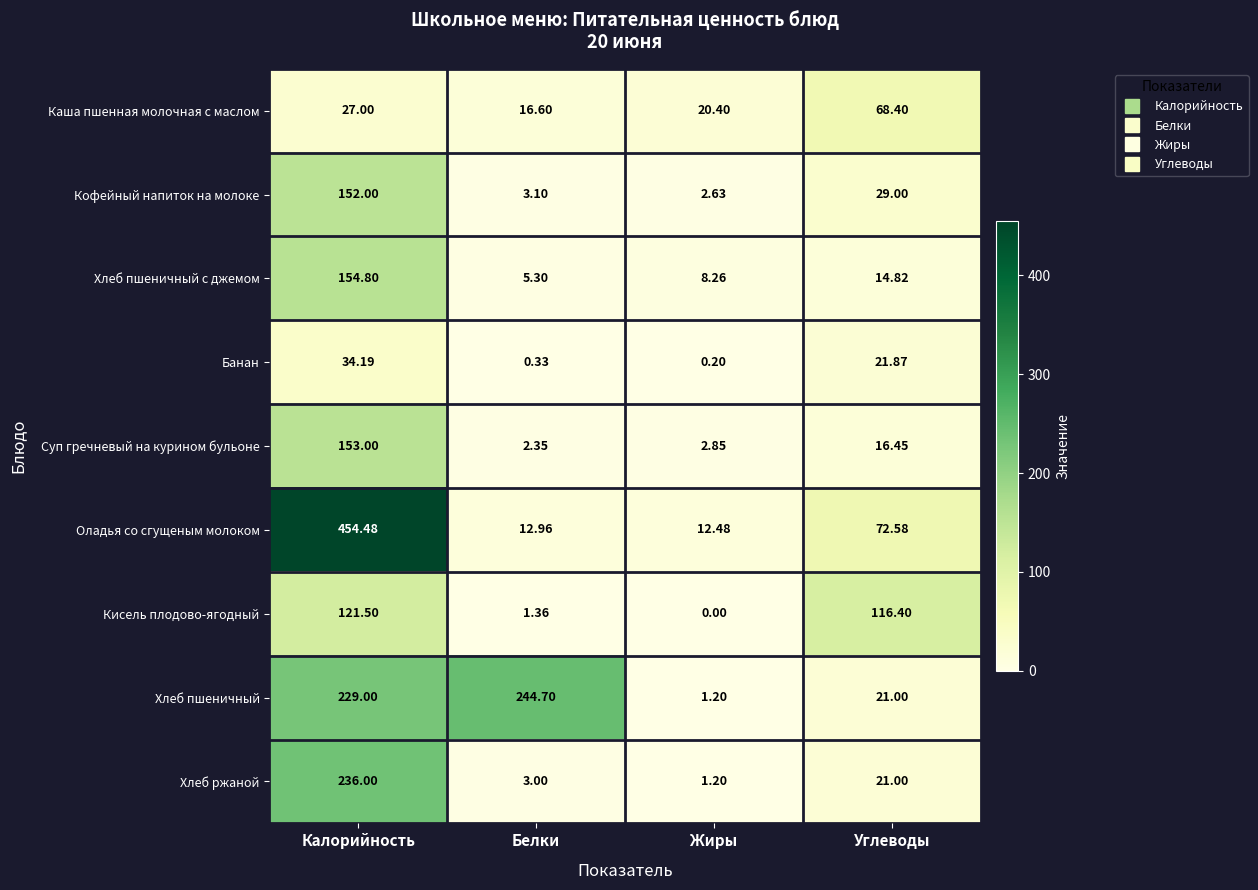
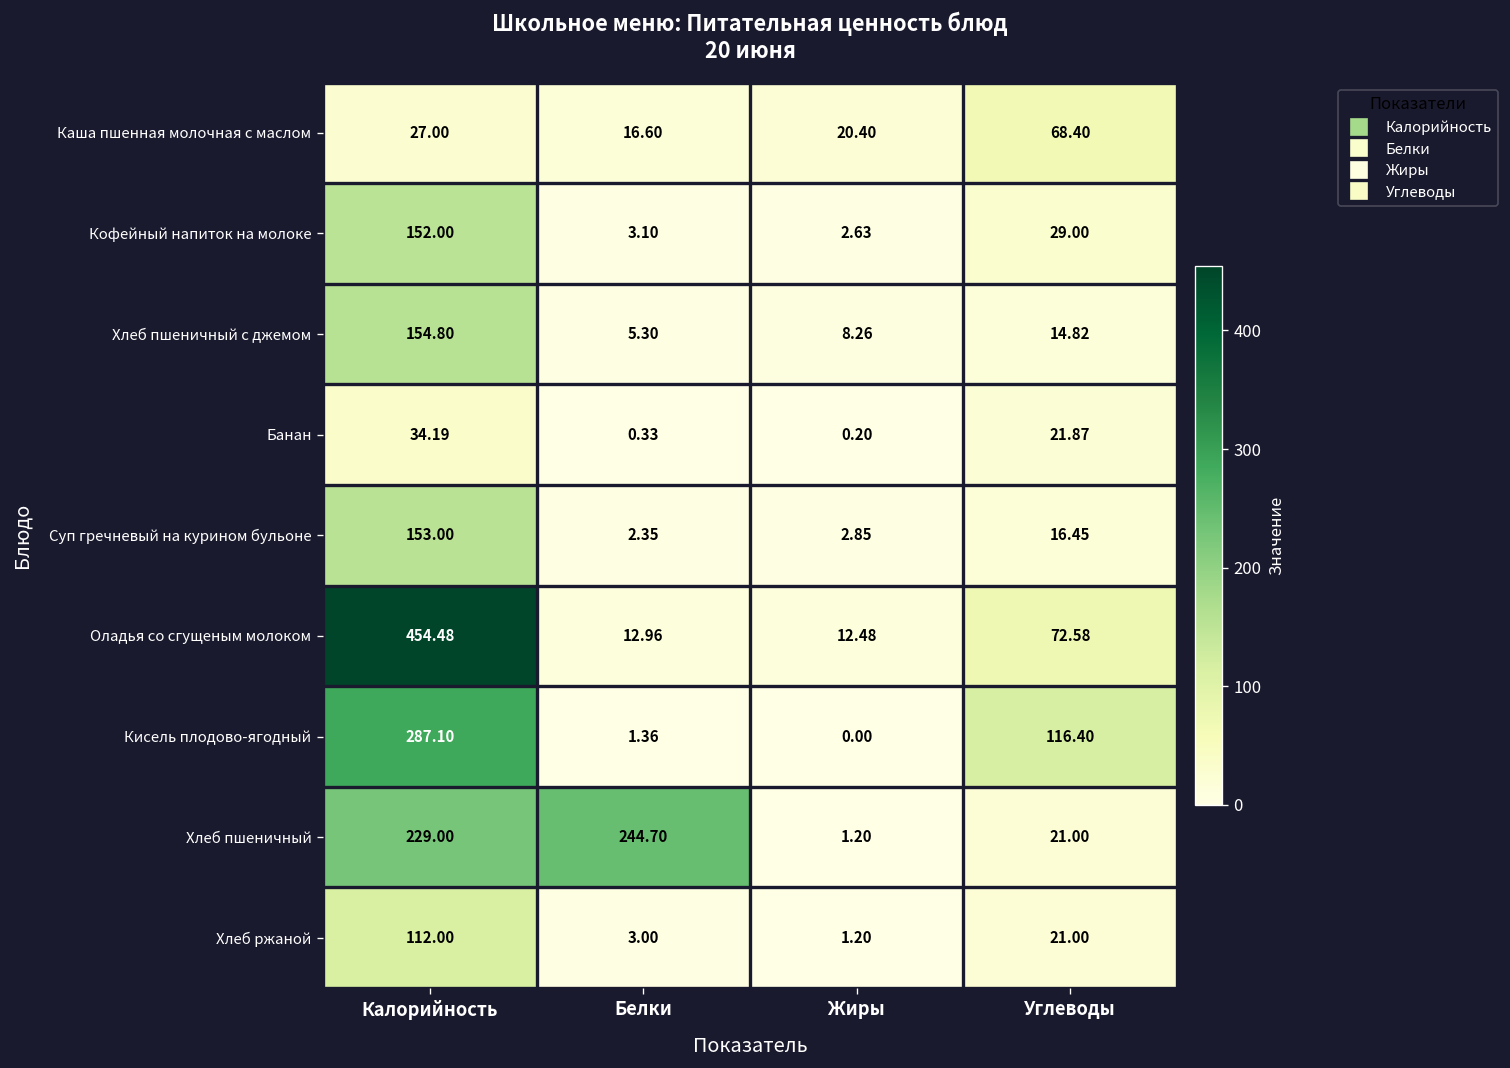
Кисель плодово-ягодный, Калорийность: 121.50 -> 287.10
Хлеб ржаной, Калорийность: 236.00 -> 112.00
